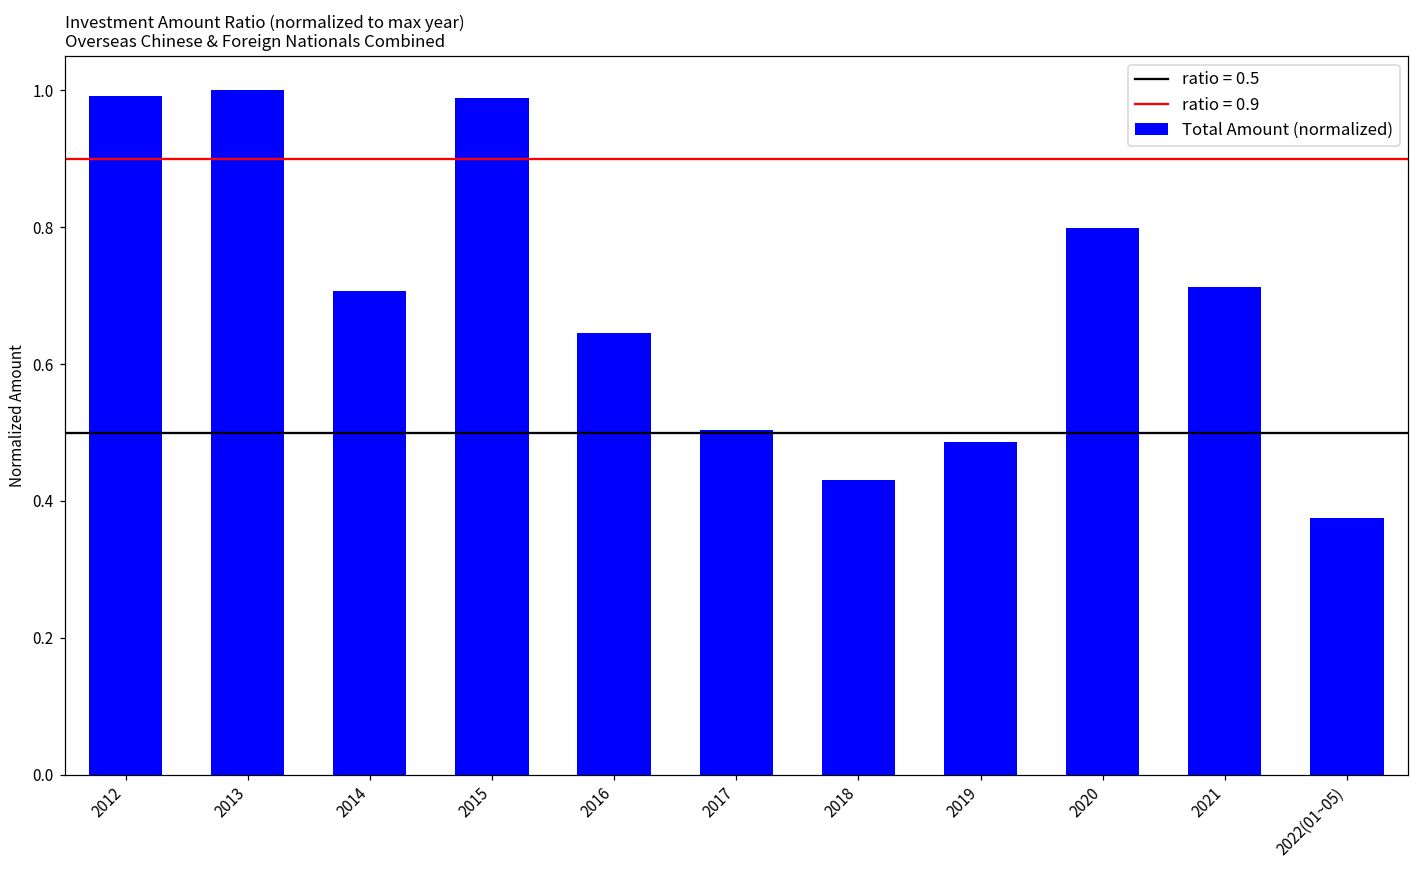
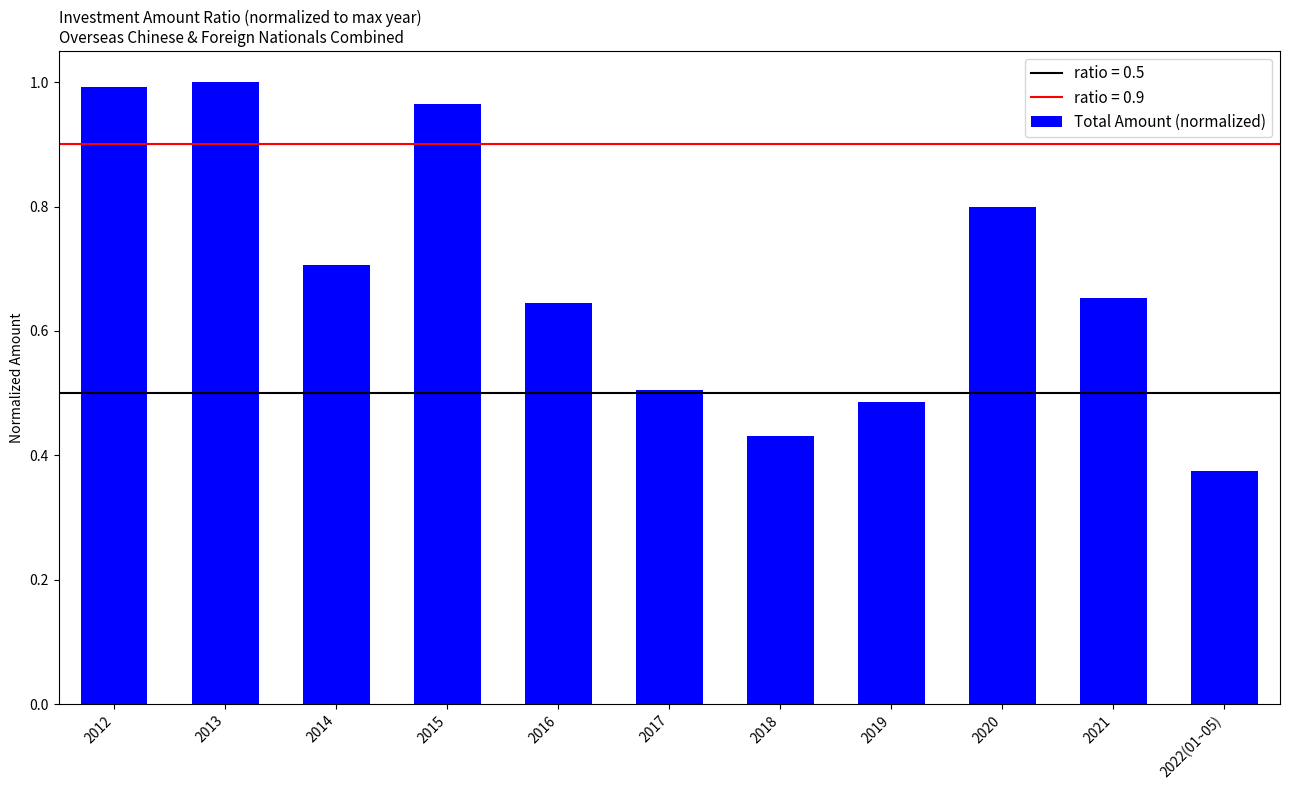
2015: 0.99 -> 0.96
2021: 0.71 -> 0.65
